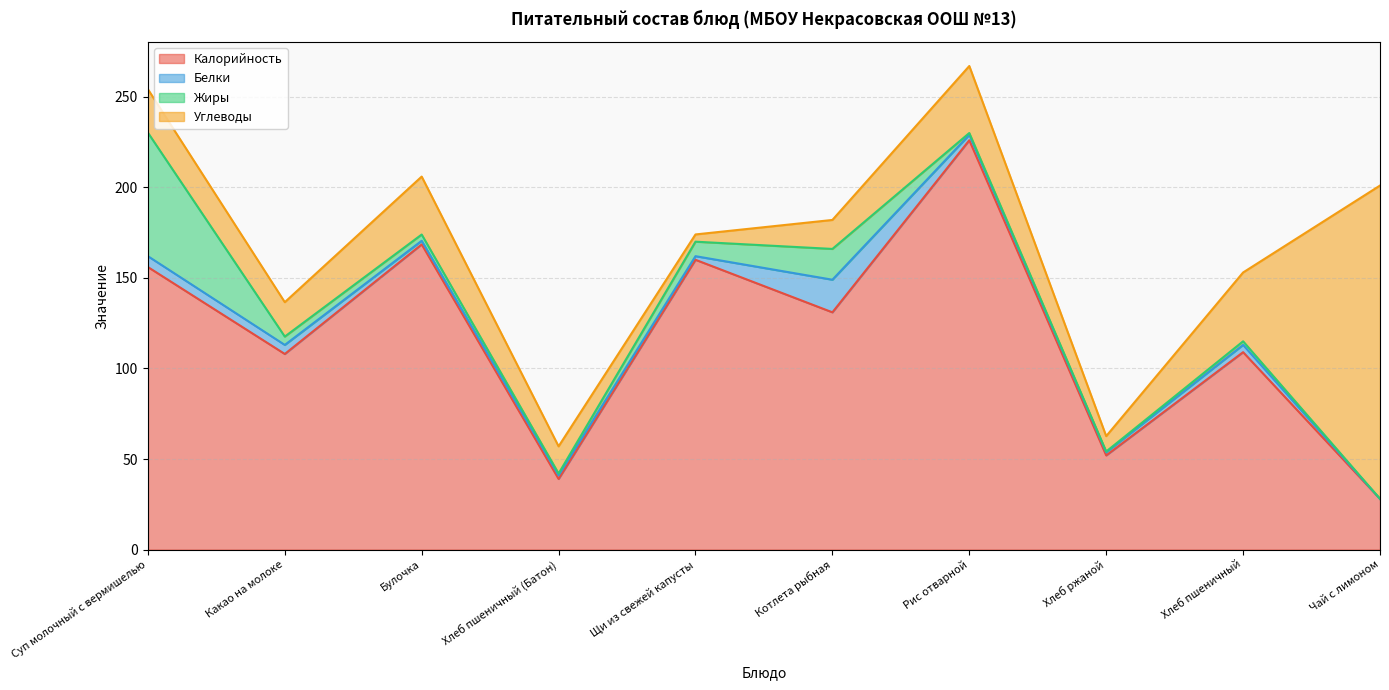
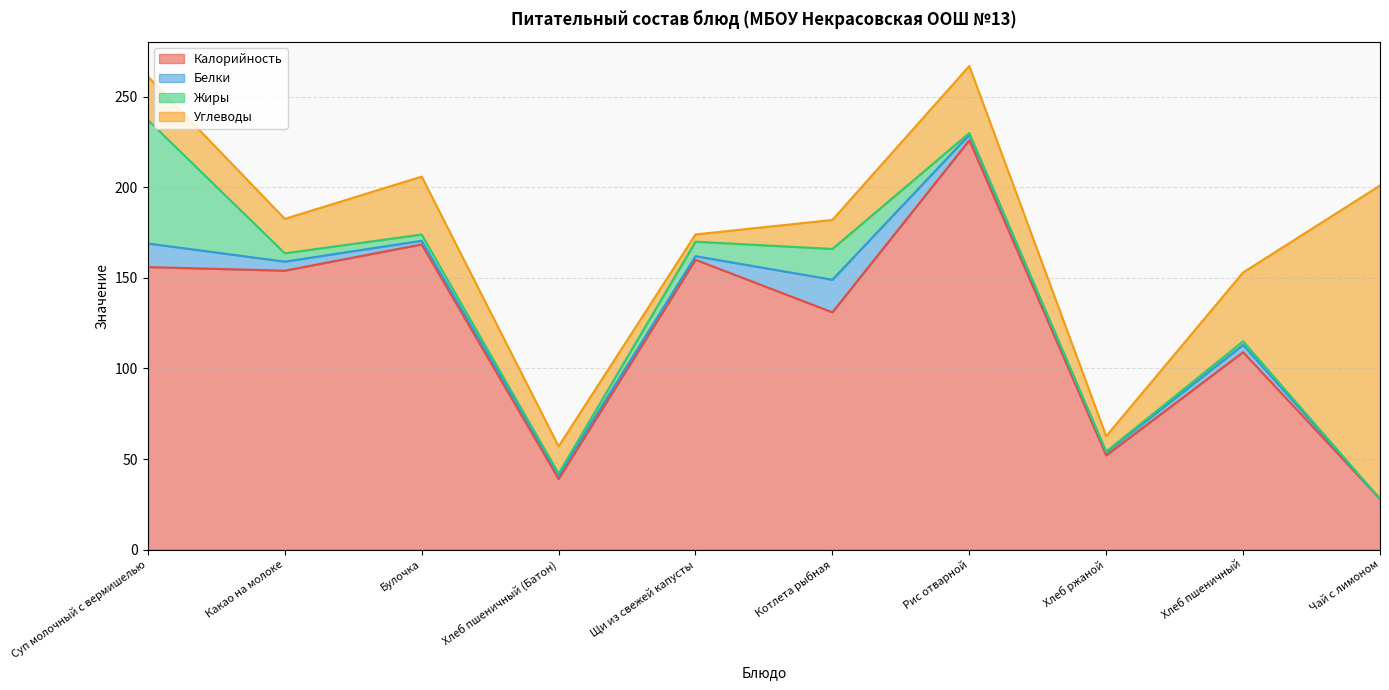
Белки, Суп молочный с вермишелью: 6 -> 13
Калорийность, Какао на молоке: 108 -> 154
